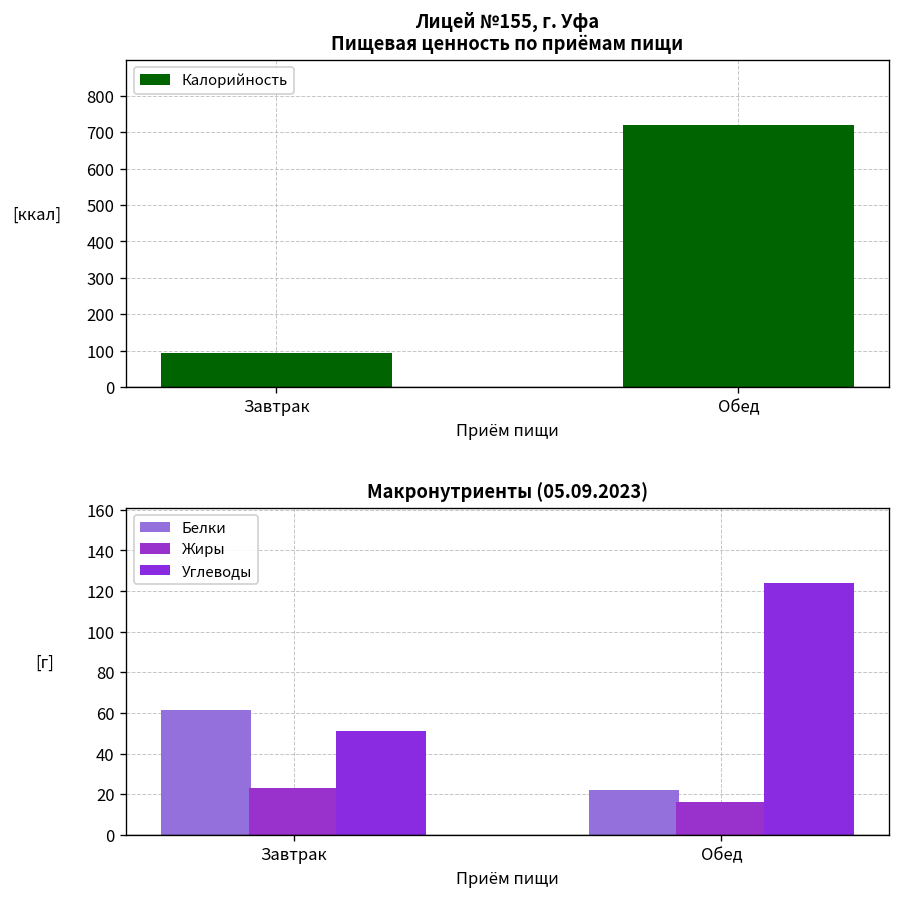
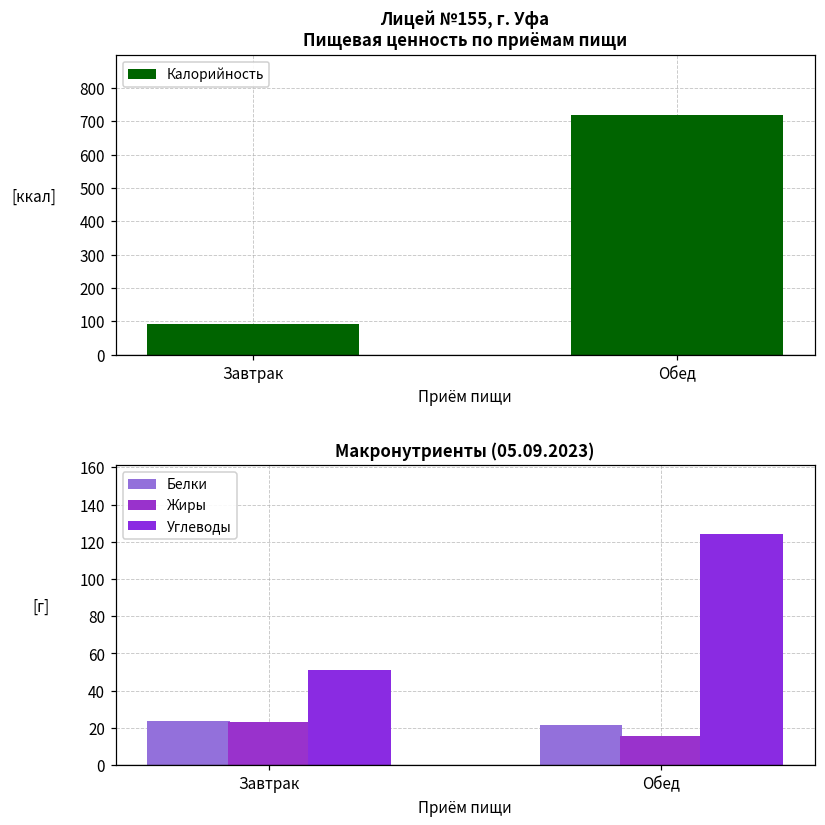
Макронутриенты (05.09.2023), Белки, Завтрак: 61 -> 24
